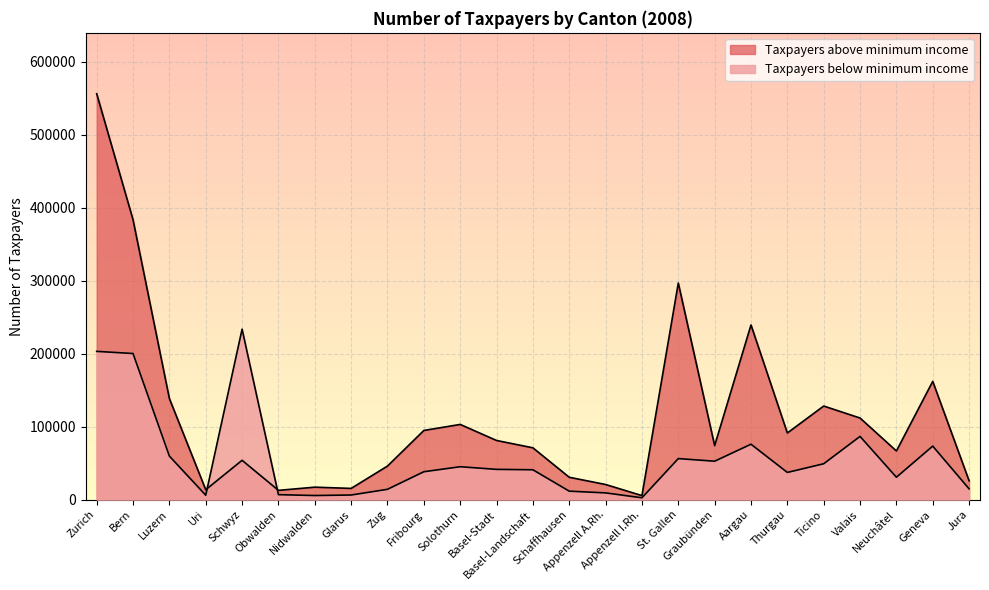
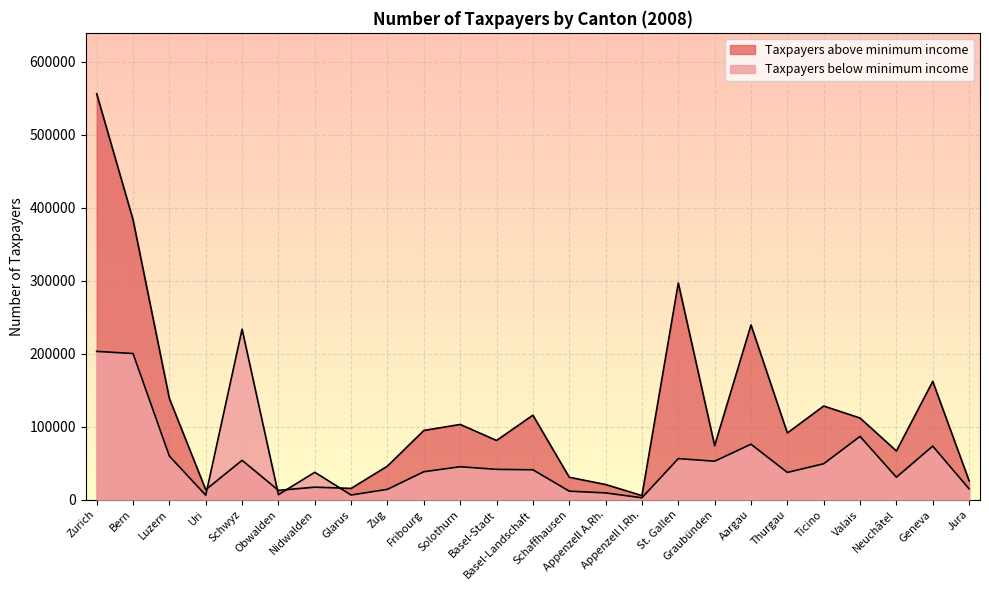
Taxpayers below minimum income, Nidwalden: 10000 -> 40000
Taxpayers above minimum income, Basel-Landschaft: 70000 -> 120000
